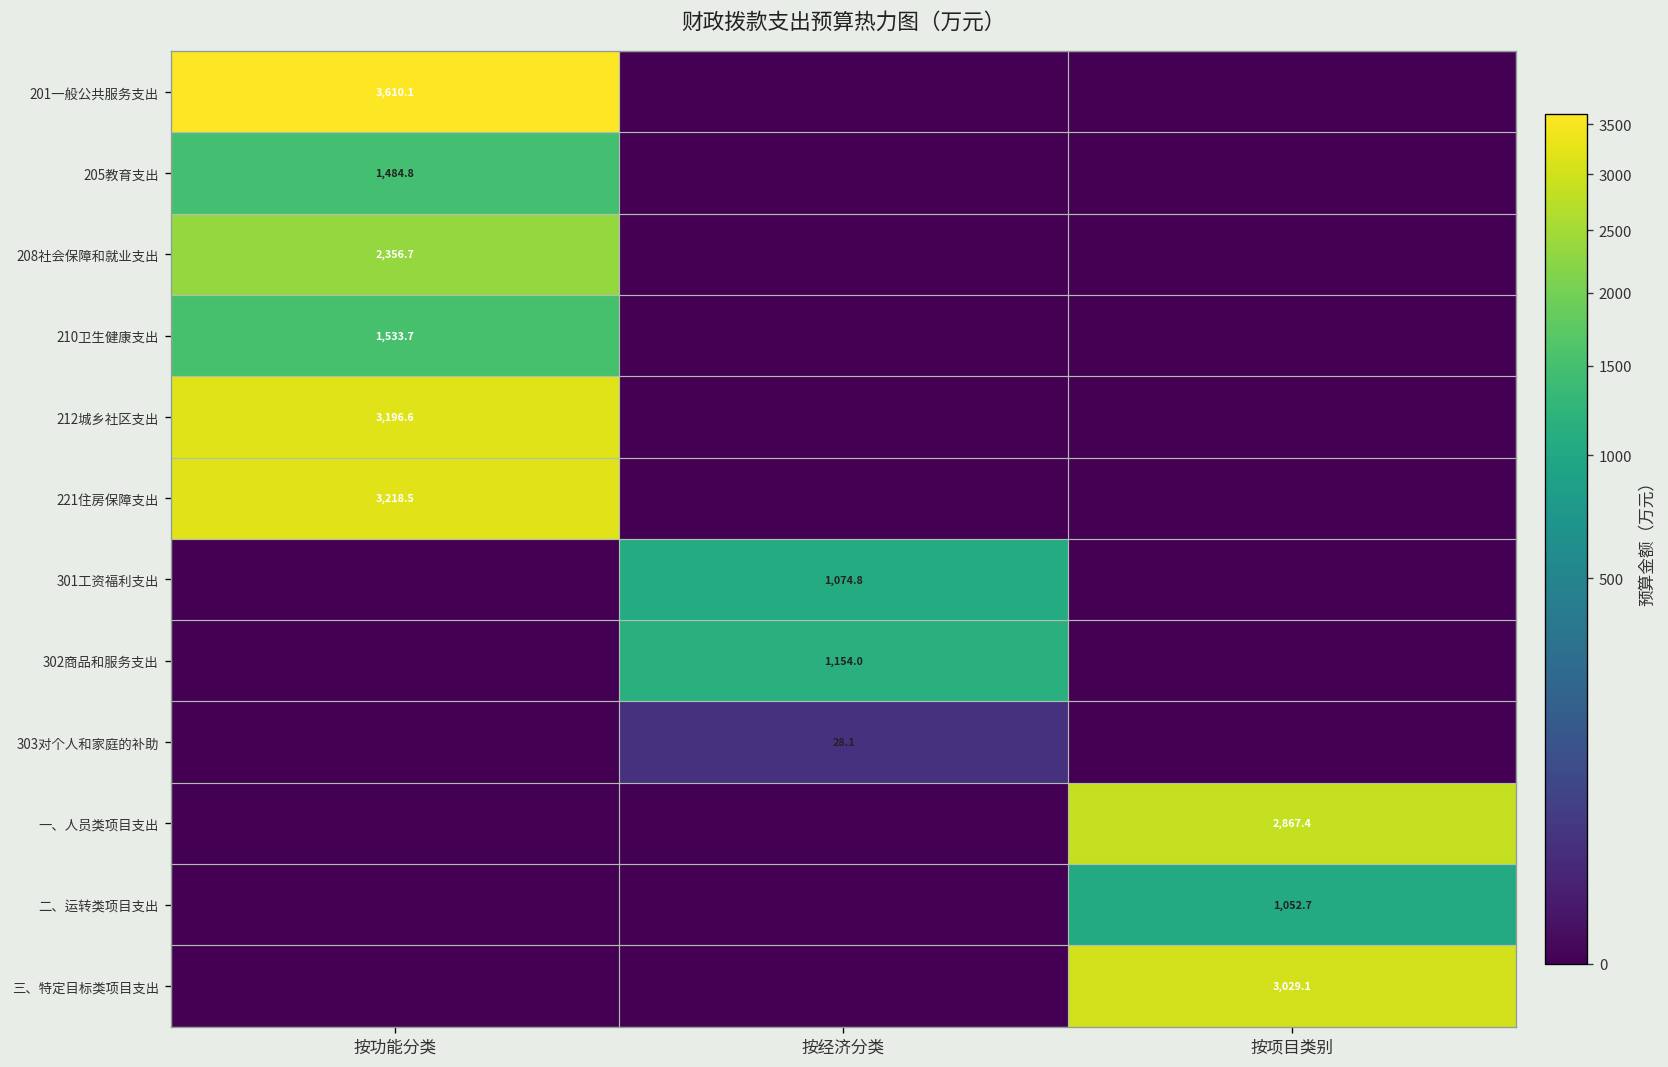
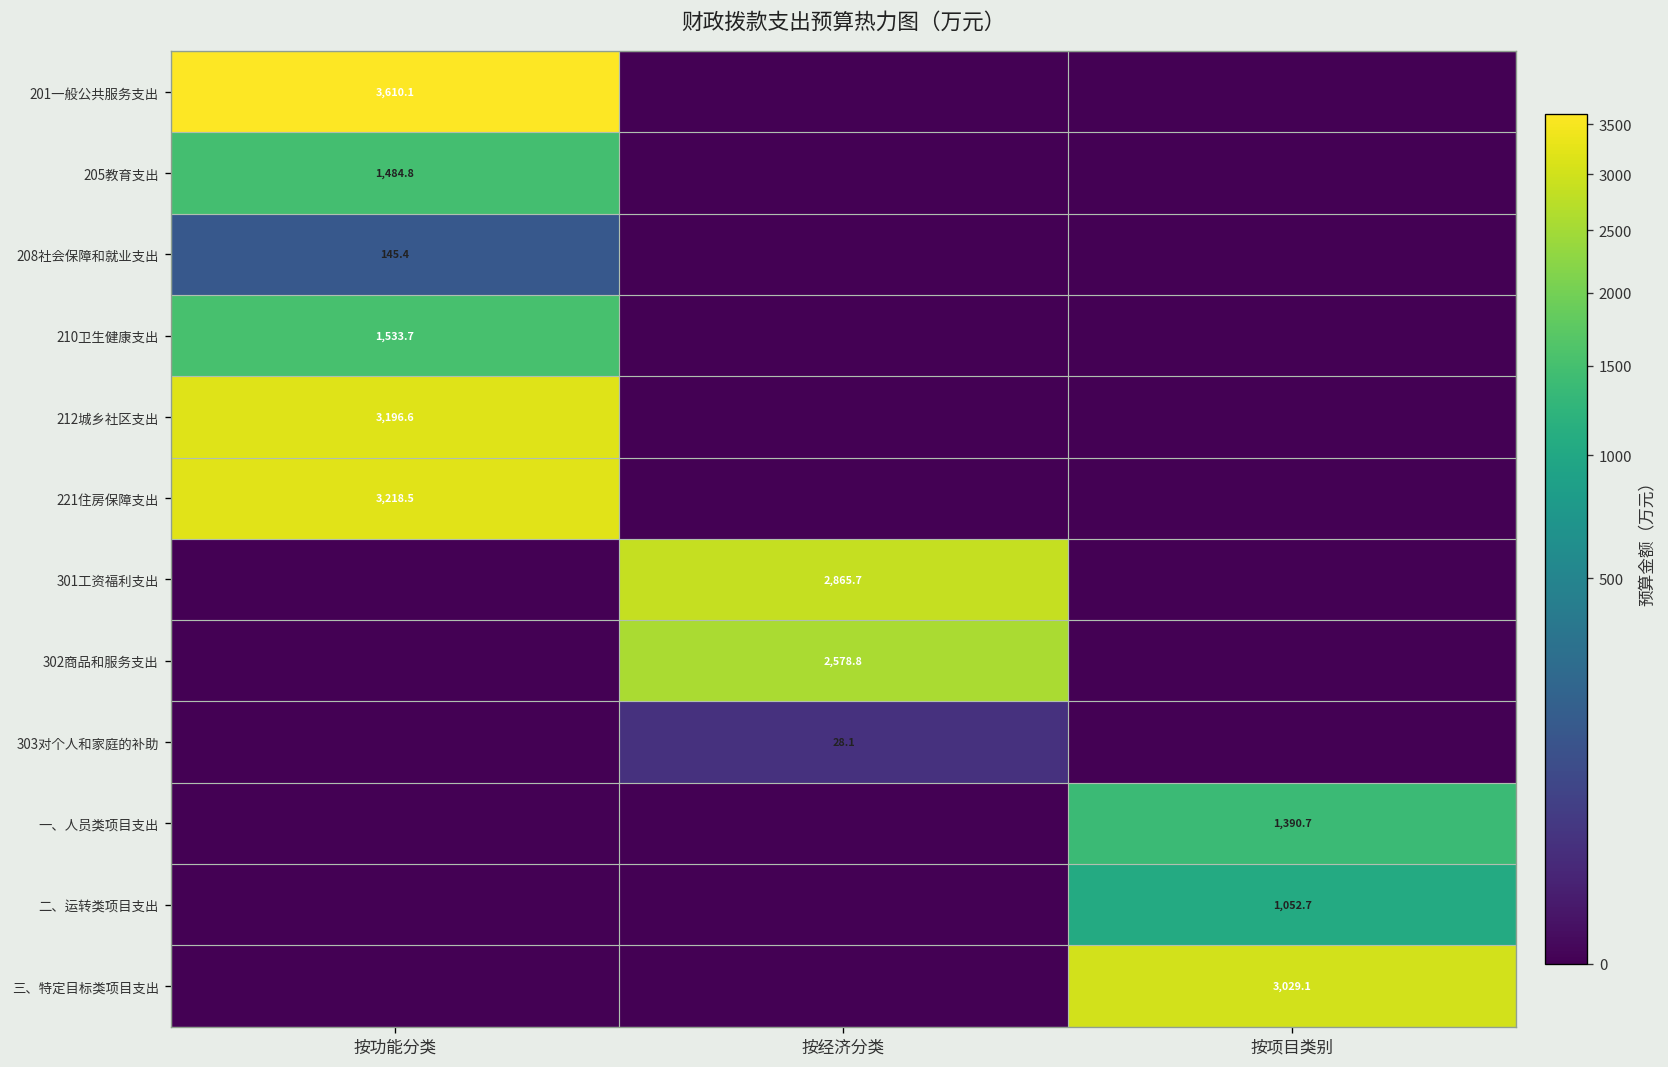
208社会保障和就业支出, 按功能分类: 2,356.7 -> 145.4
301工资福利支出, 按经济分类: 1,074.8 -> 2,865.7
302商品和服务支出, 按经济分类: 1,154.0 -> 2,578.8
一、人员类项目支出, 按项目类别: 2,867.4 -> 1,390.7
